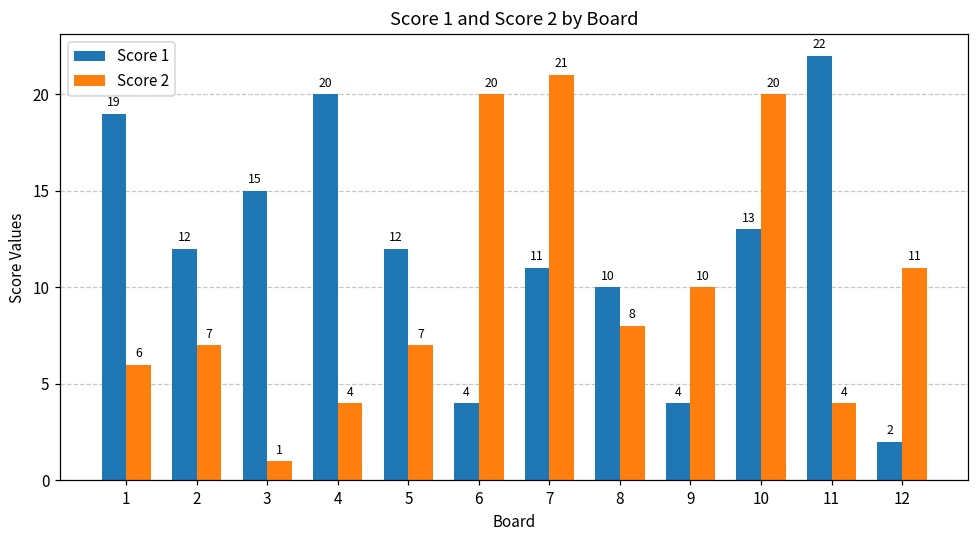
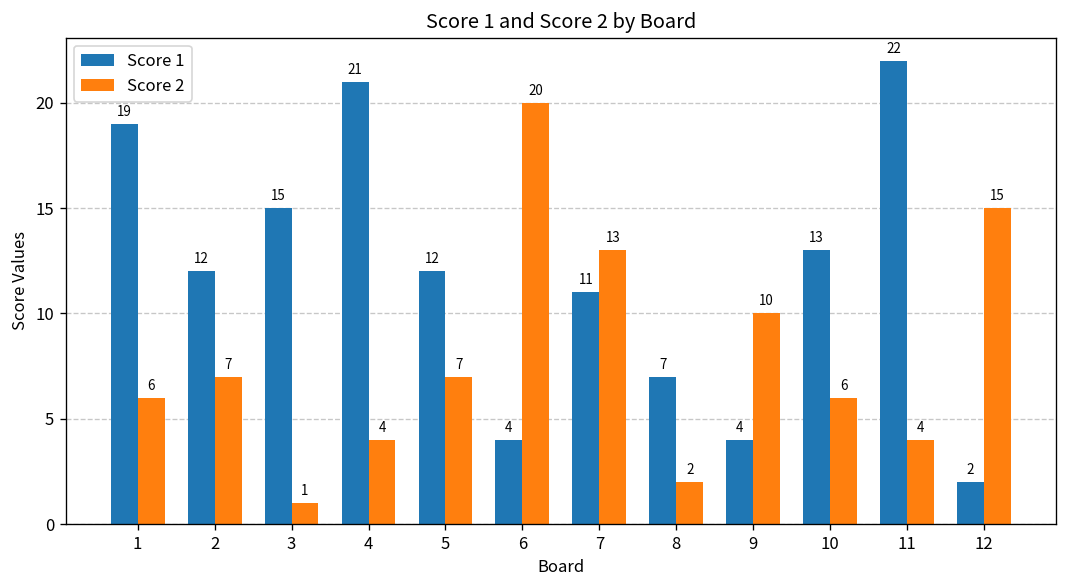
Score 1, 4: 20 -> 21
Score 2, 7: 21 -> 13
Score 1, 8: 10 -> 7
Score 2, 8: 8 -> 2
Score 2, 10: 20 -> 6
Score 2, 12: 11 -> 15
